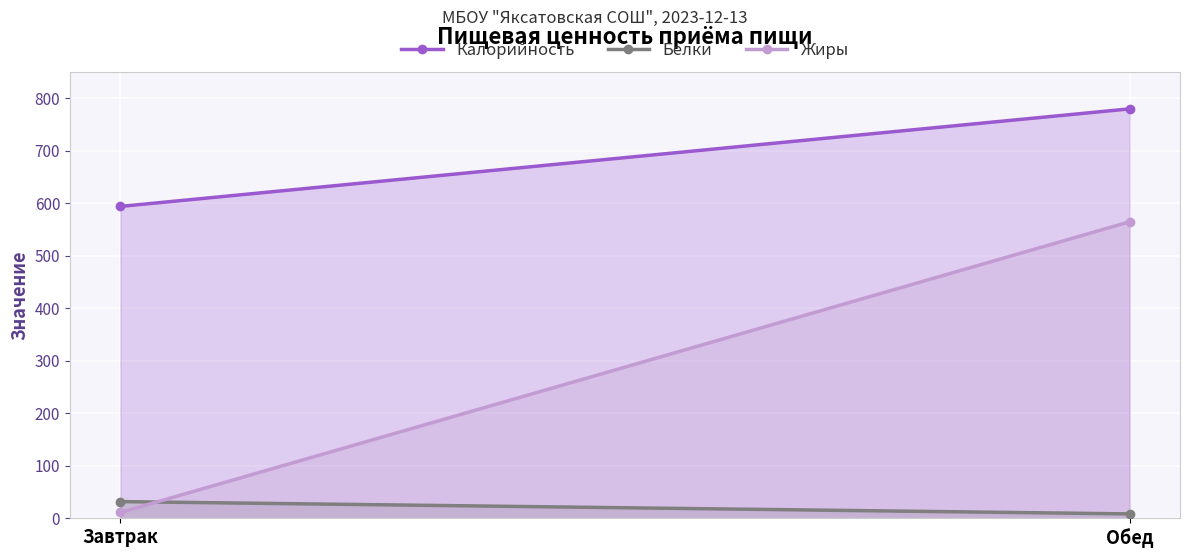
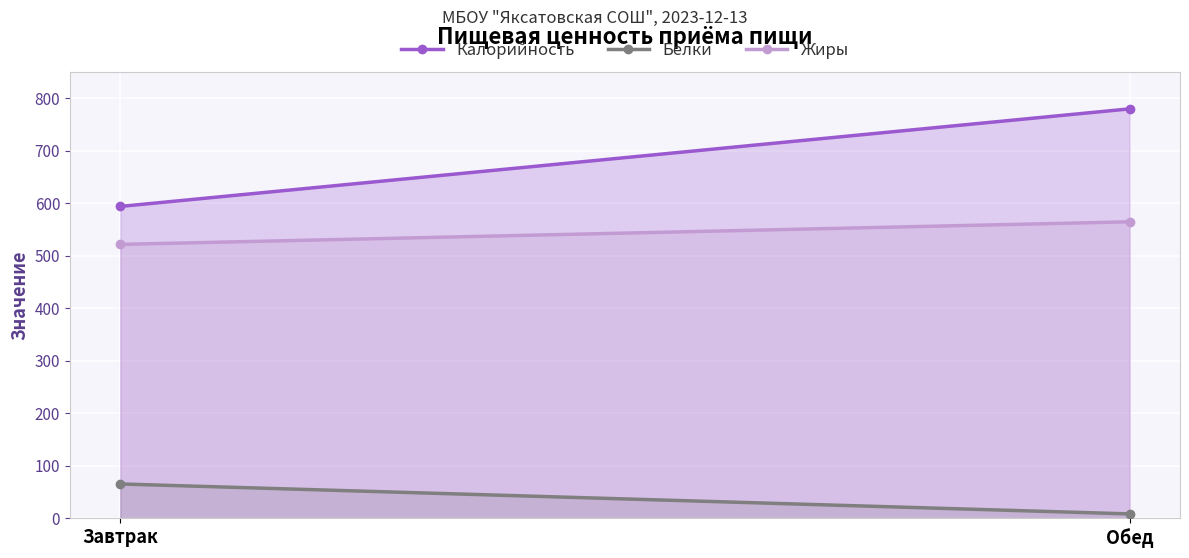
Белки, Завтрак: 30 -> 70
Жиры, Завтрак: 10 -> 520
